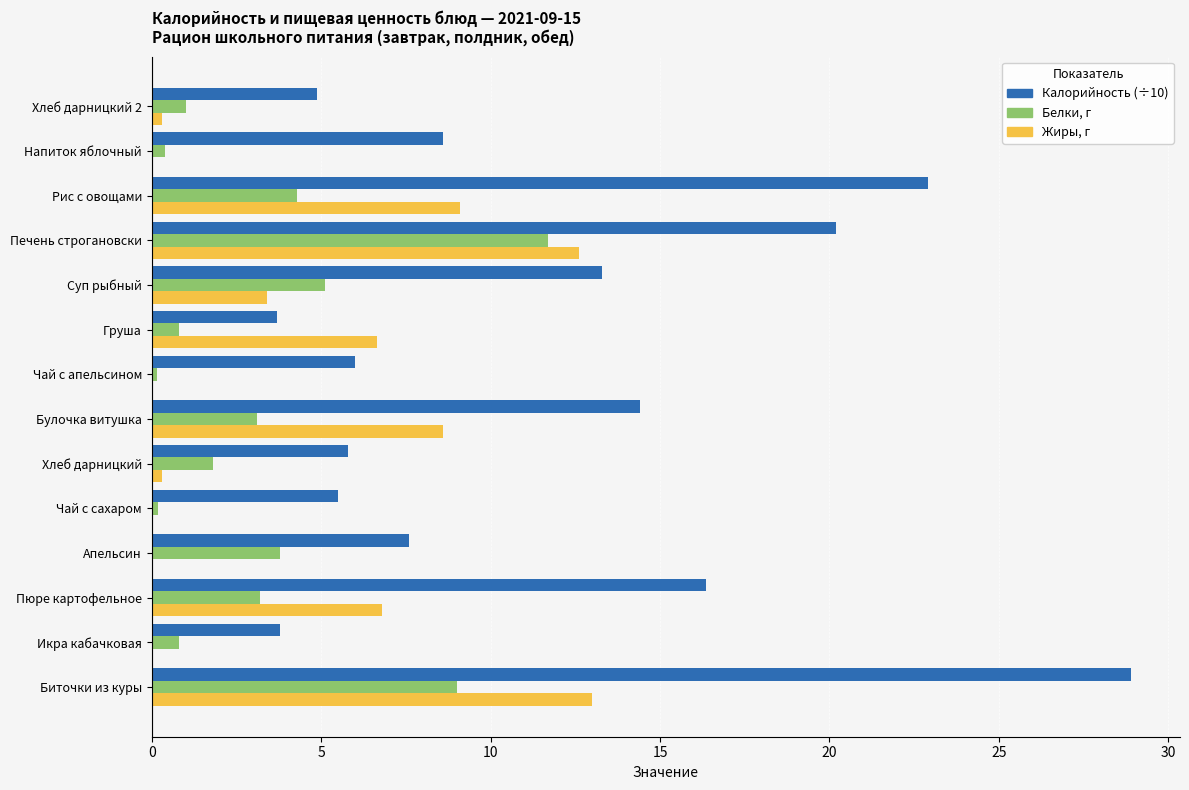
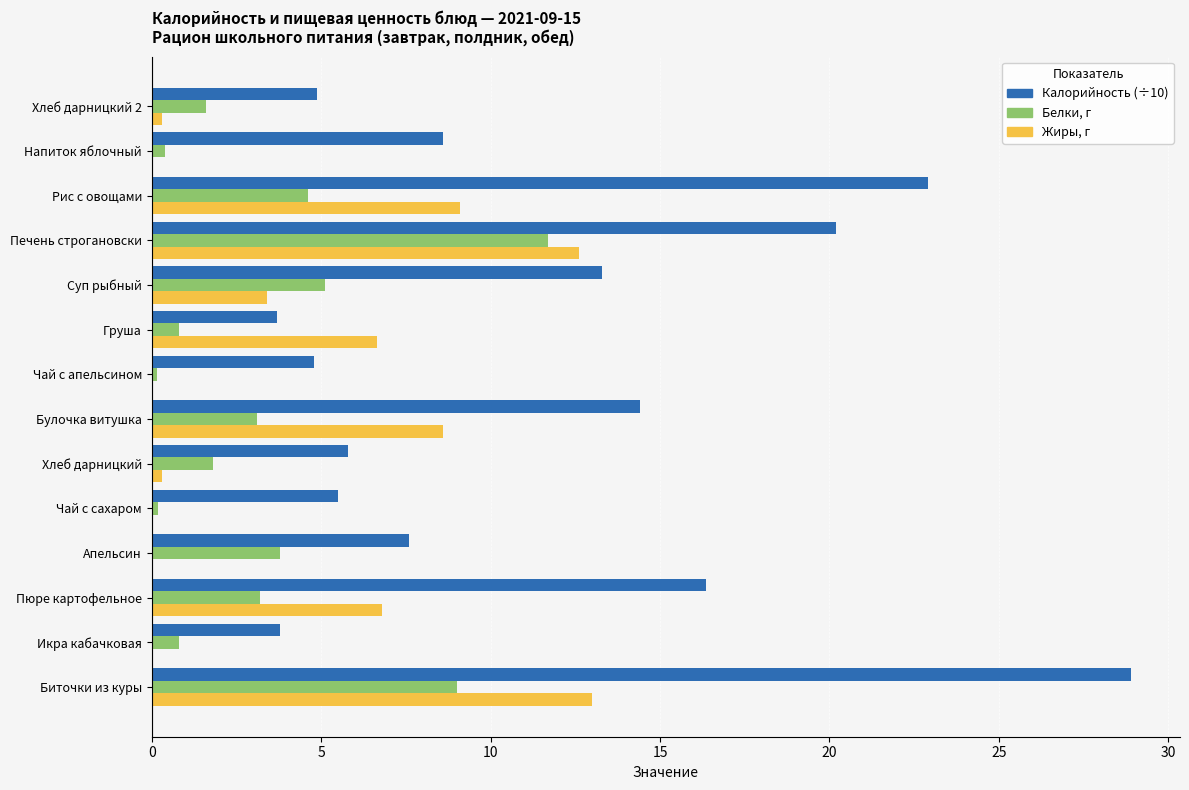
Белки, г, Хлеб дарницкий 2: 1.0 -> 1.6
Белки, г, Рис с овощами: 4.3 -> 4.6
Калорийность (÷10), Чай с апельсином: 6.0 -> 4.8
